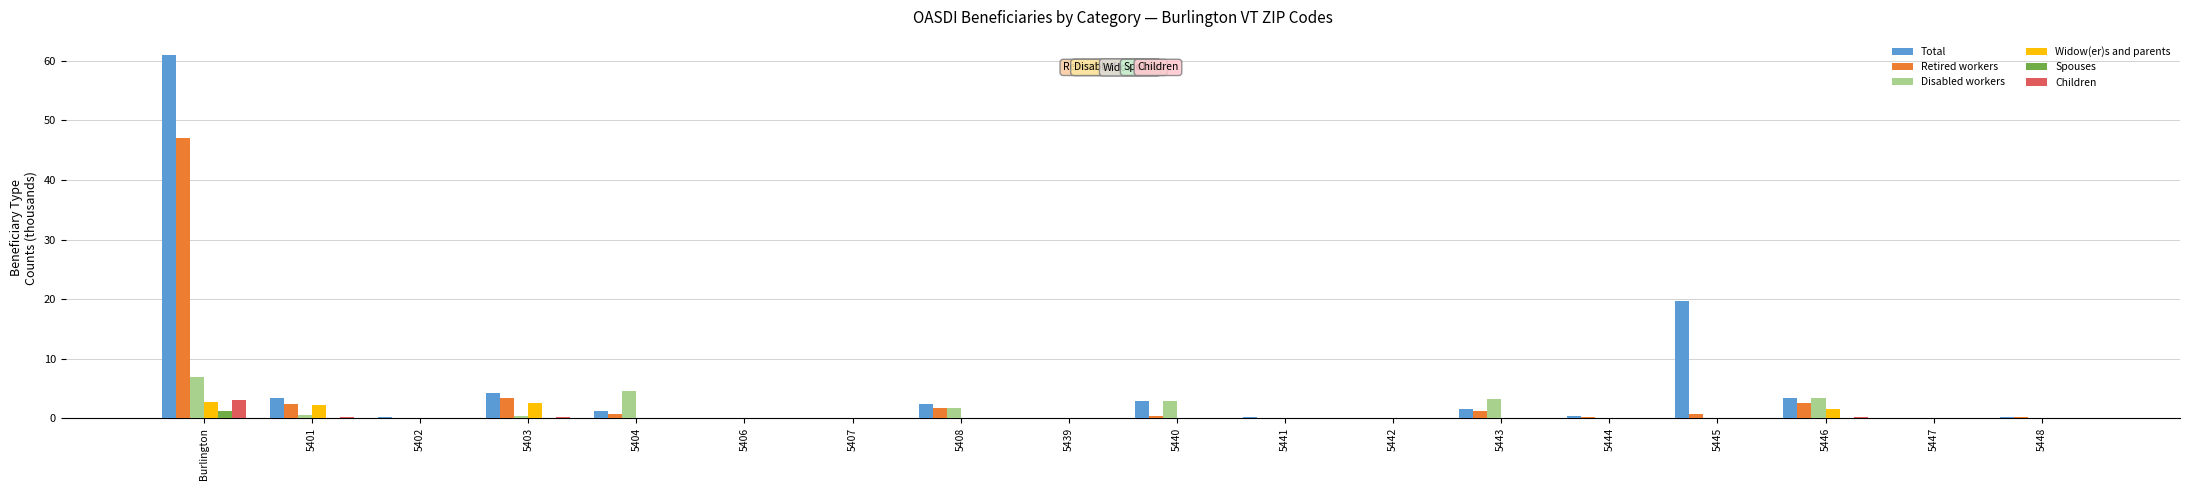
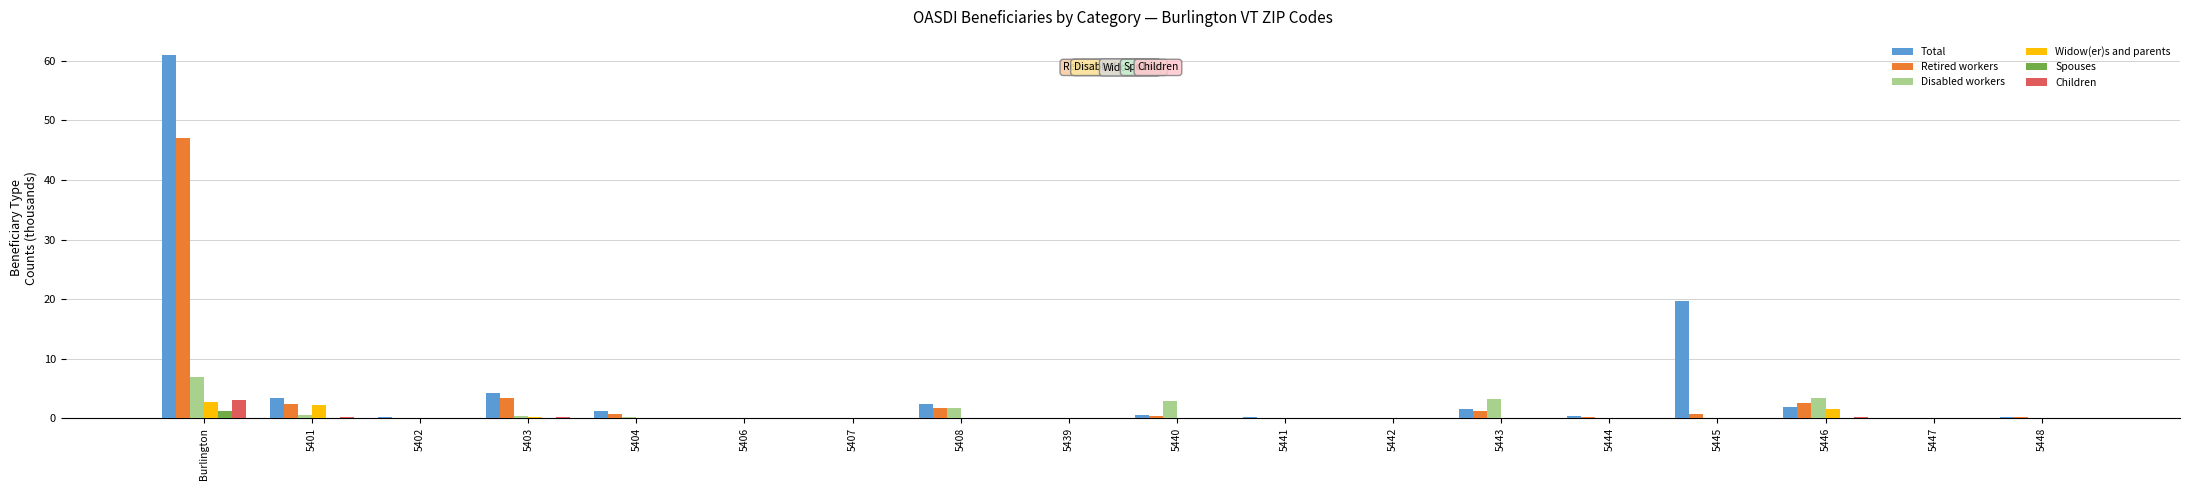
Widow(er)s and parents, 5403: 3 -> 0
Disabled workers, 5404: 5 -> 0
Total, 5440: 3 -> 1
Total, 5446: 3 -> 2
